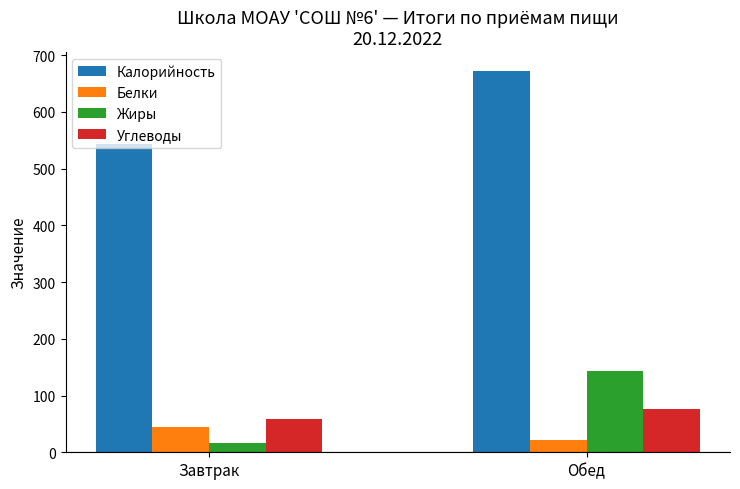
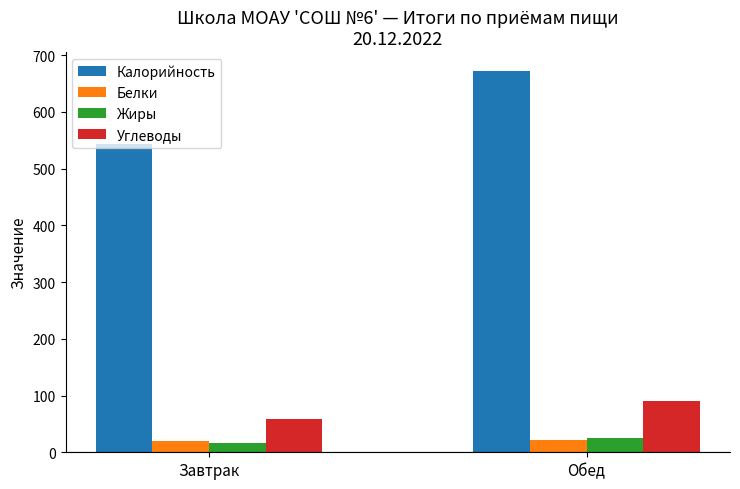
Белки, Завтрак: 50 -> 20
Жиры, Обед: 140 -> 20
Углеводы, Обед: 80 -> 90
